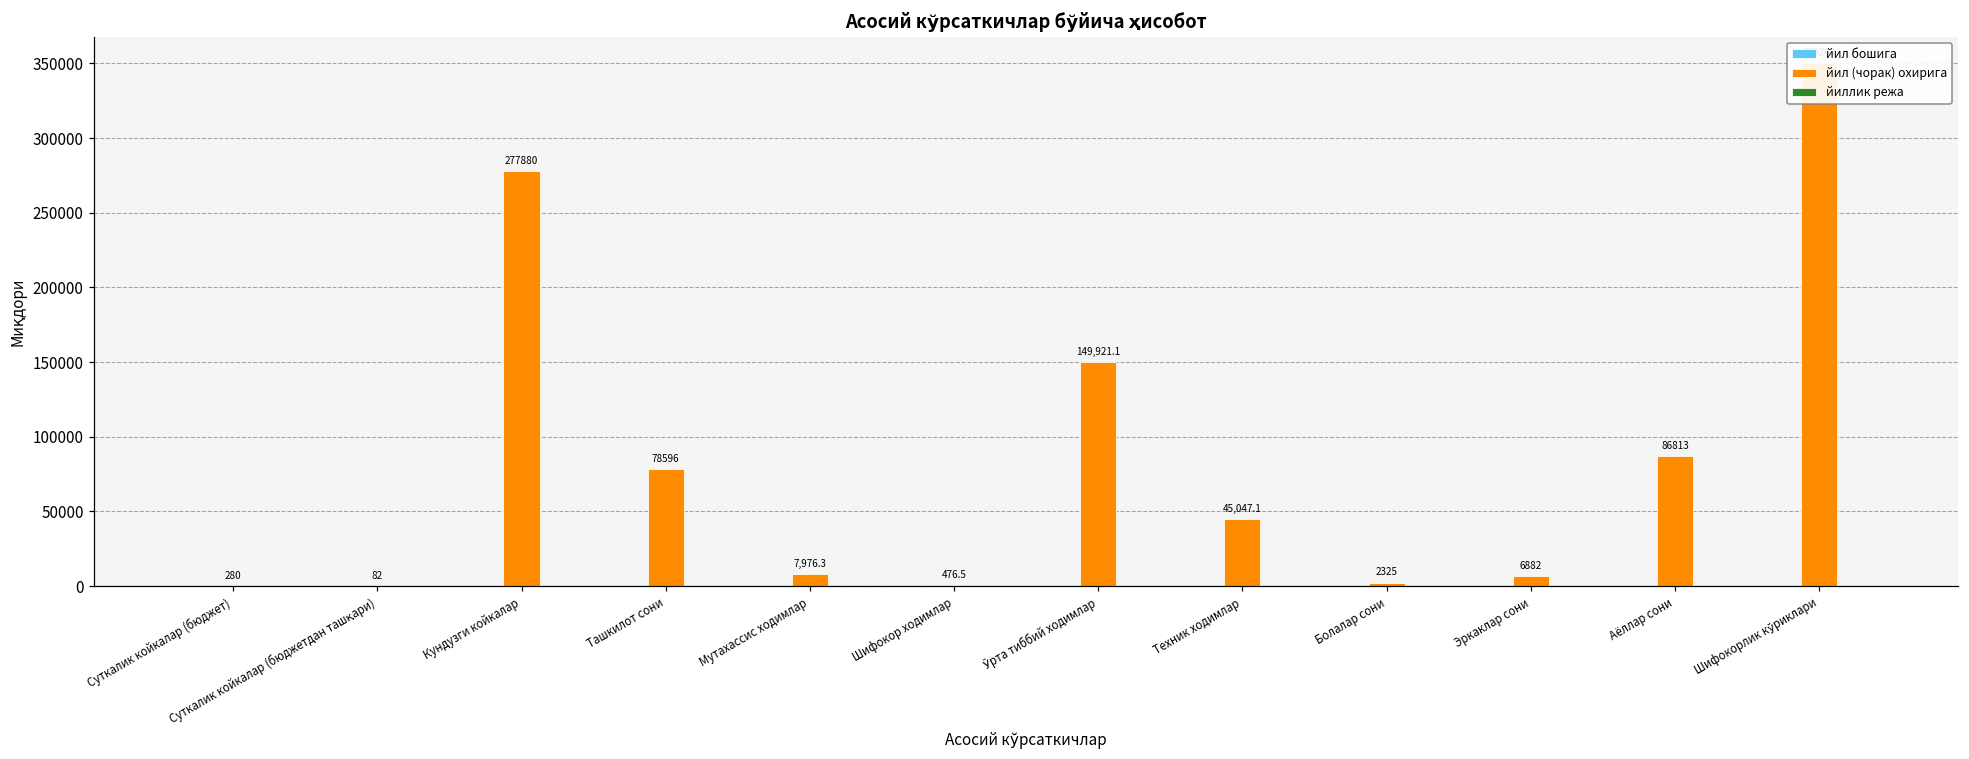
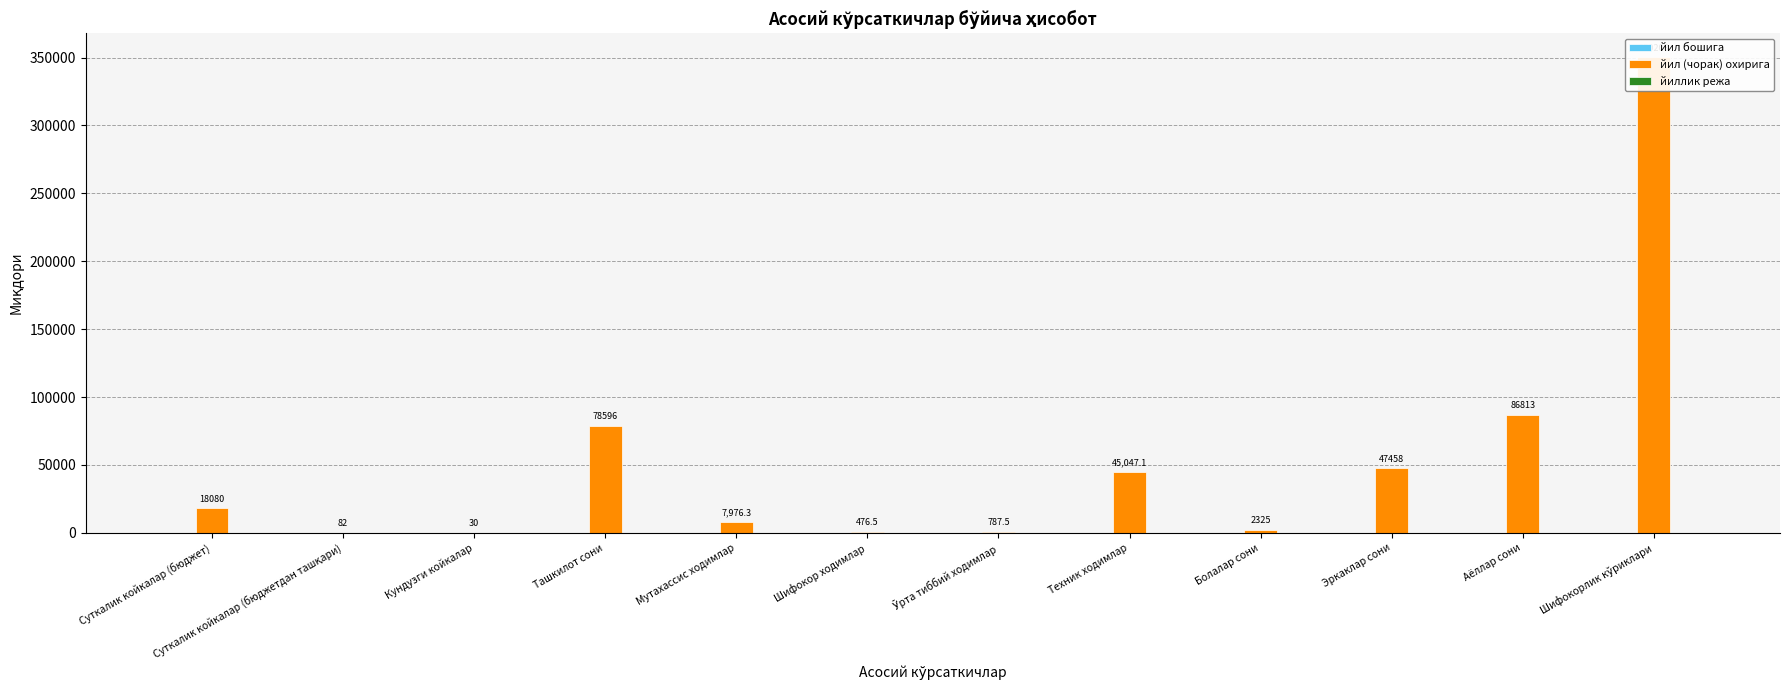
йил (чорак) охирига, Суткалик койкалар (бюджет): 280 -> 18080
йил (чорак) охирига, Кундузги койкалар: 277880 -> 30
йил (чорак) охирига, Ўрта тиббий ходимлар: 149,921.1 -> 787.5
йил (чорак) охирига, Эркаклар сони: 6882 -> 47458
